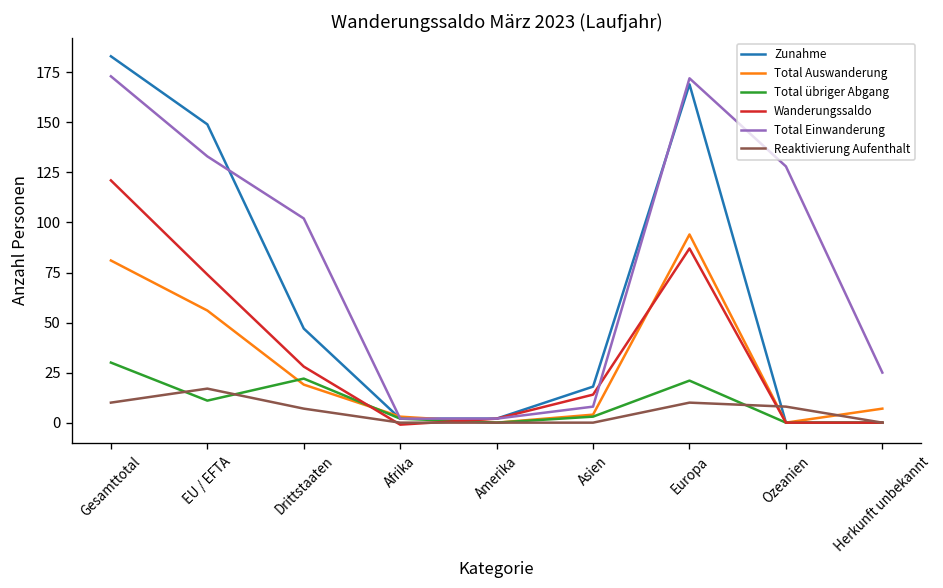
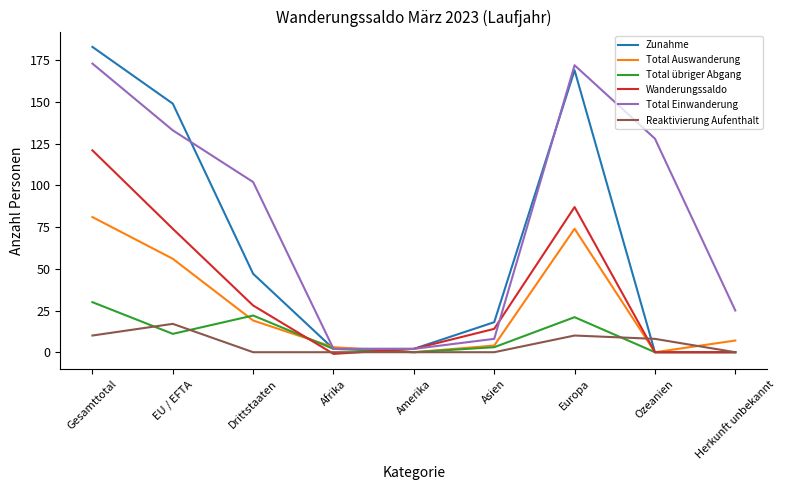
Reaktivierung Aufenthalt, Drittstaaten: 7 -> 0
Total Auswanderung, Europa: 94 -> 74
